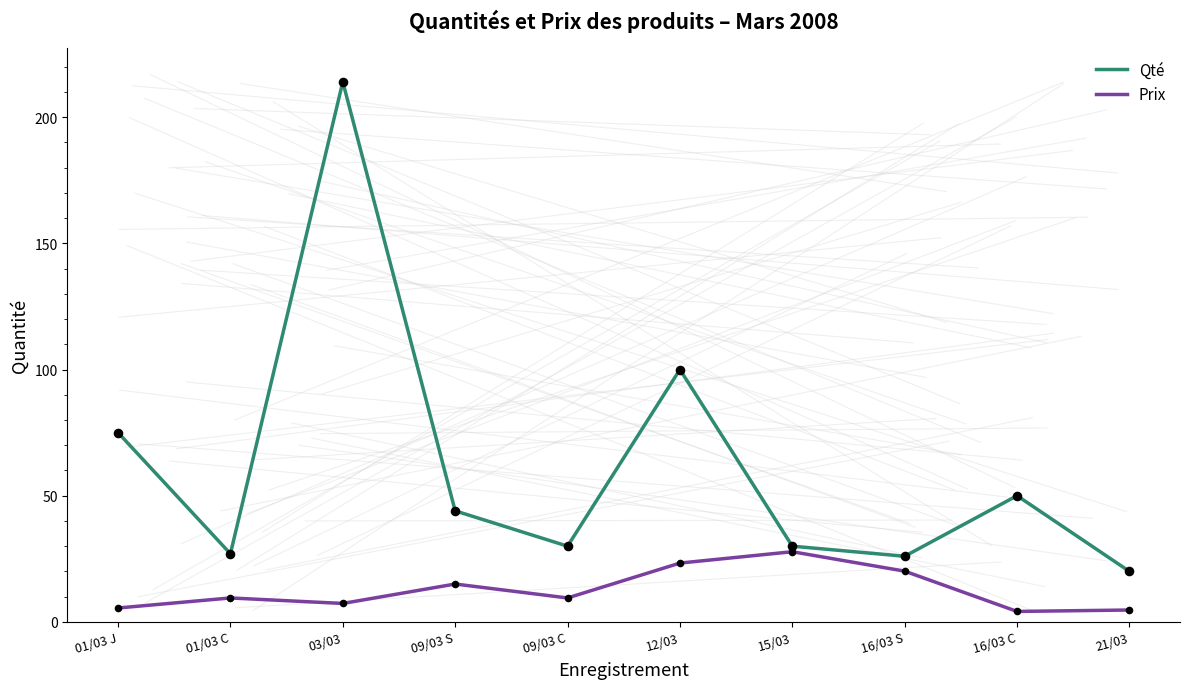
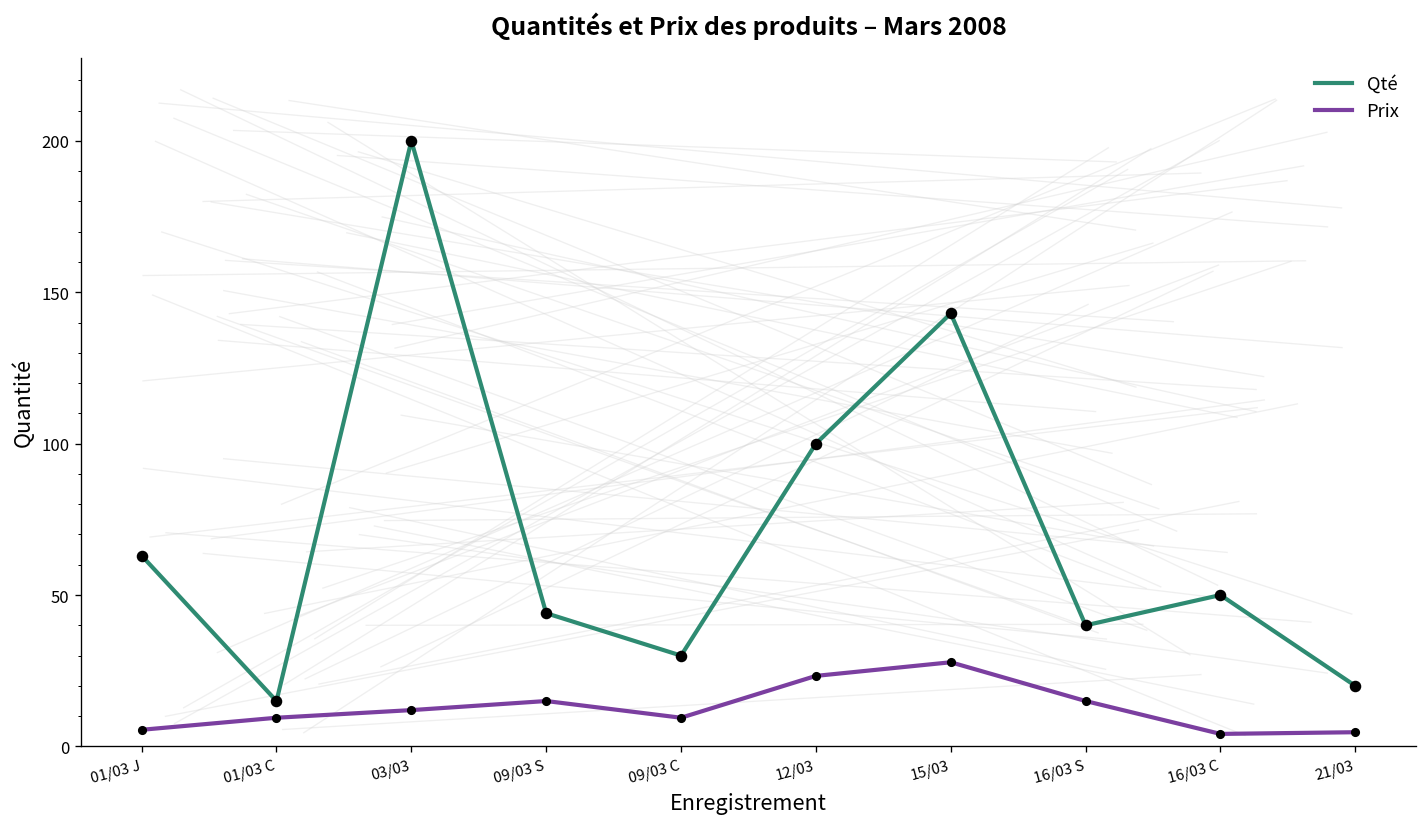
Qté, 01/03 J: 75 -> 63
Qté, 01/03 C: 27 -> 15
Qté, 03/03: 214 -> 200
Prix, 03/03: 7 -> 12
Qté, 15/03: 30 -> 143
Qté, 16/03 S: 26 -> 40
Prix, 16/03 S: 20 -> 15
